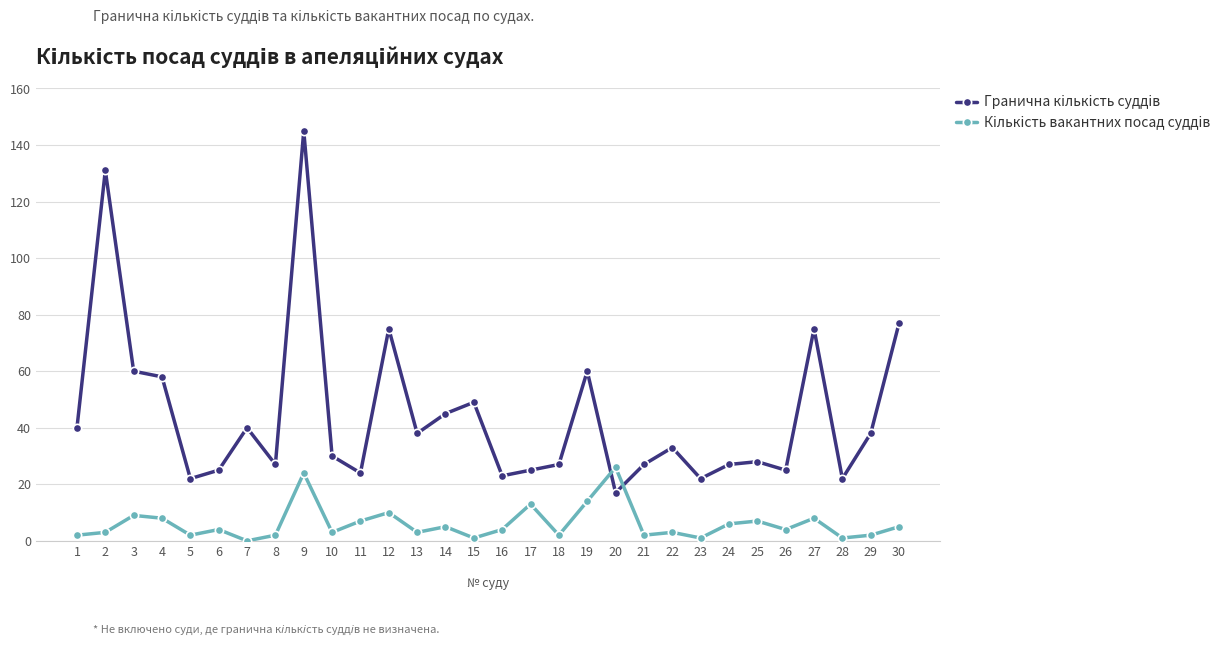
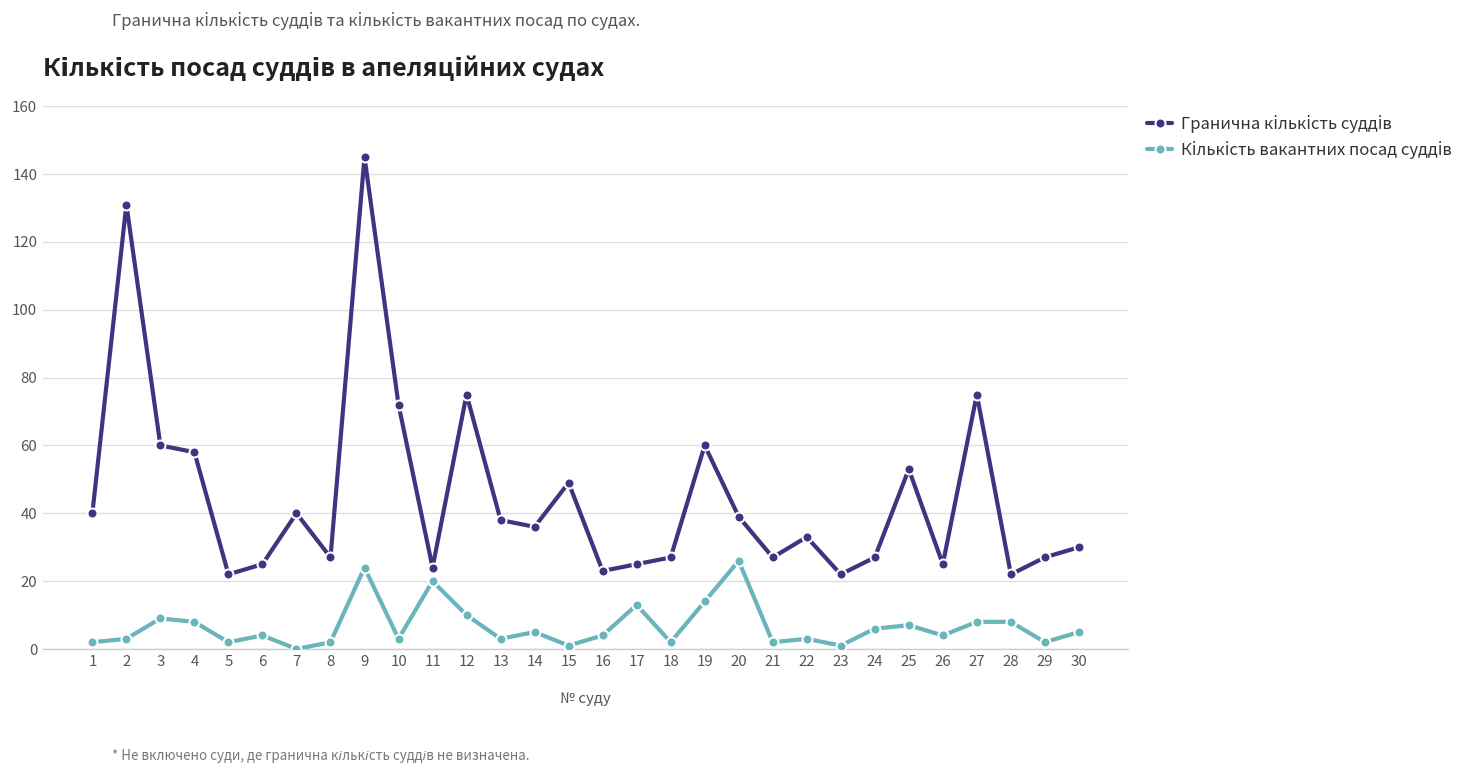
Гранична кількість суддів, 10: 30 -> 72
Кількість вакантних посад суддів, 11: 7 -> 20
Гранична кількість суддів, 14: 45 -> 36
Гранична кількість суддів, 20: 17 -> 39
Гранична кількість суддів, 25: 28 -> 53
Кількість вакантних посад суддів, 28: 1 -> 8
Гранична кількість суддів, 29: 38 -> 27
Гранична кількість суддів, 30: 77 -> 30
